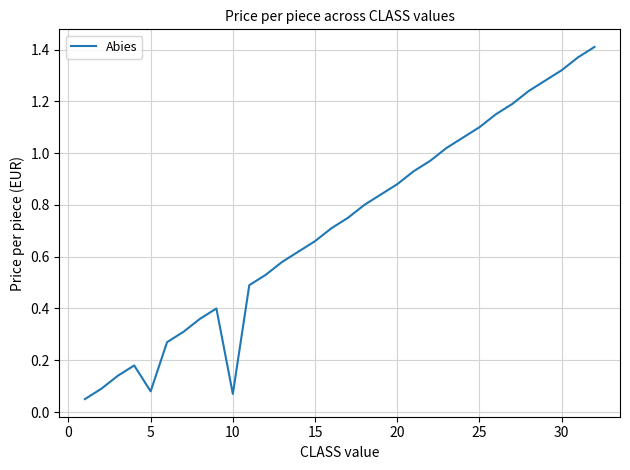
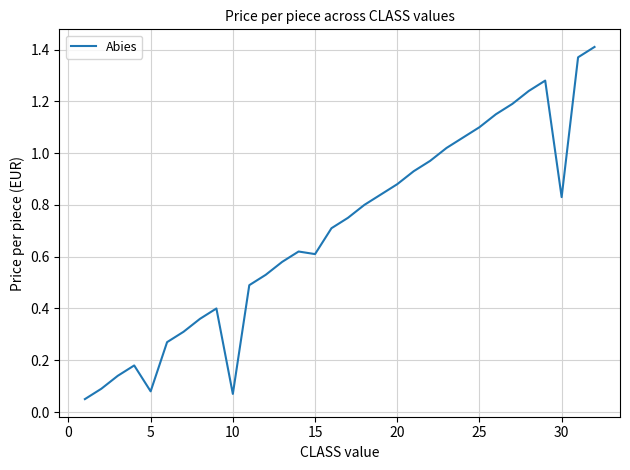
15: 0.66 -> 0.61
30: 1.32 -> 0.83
